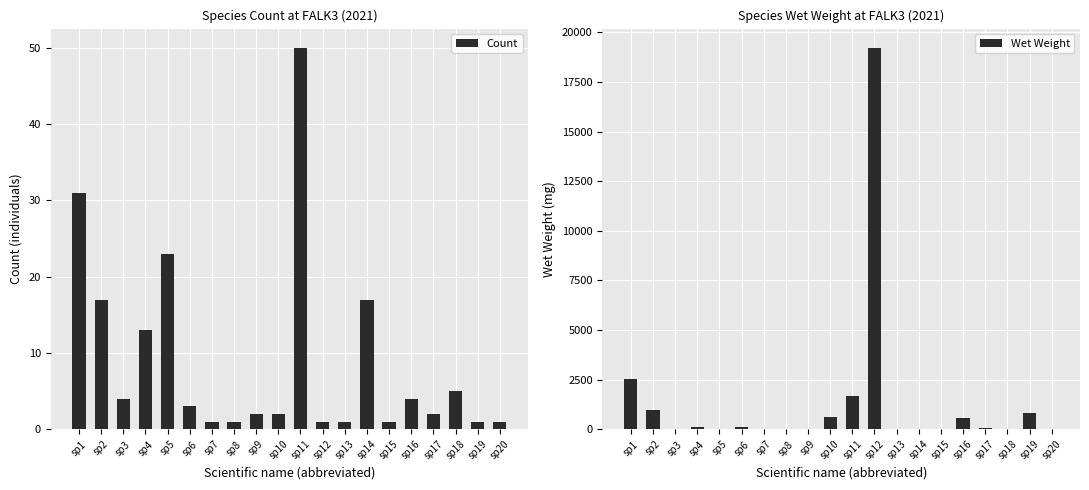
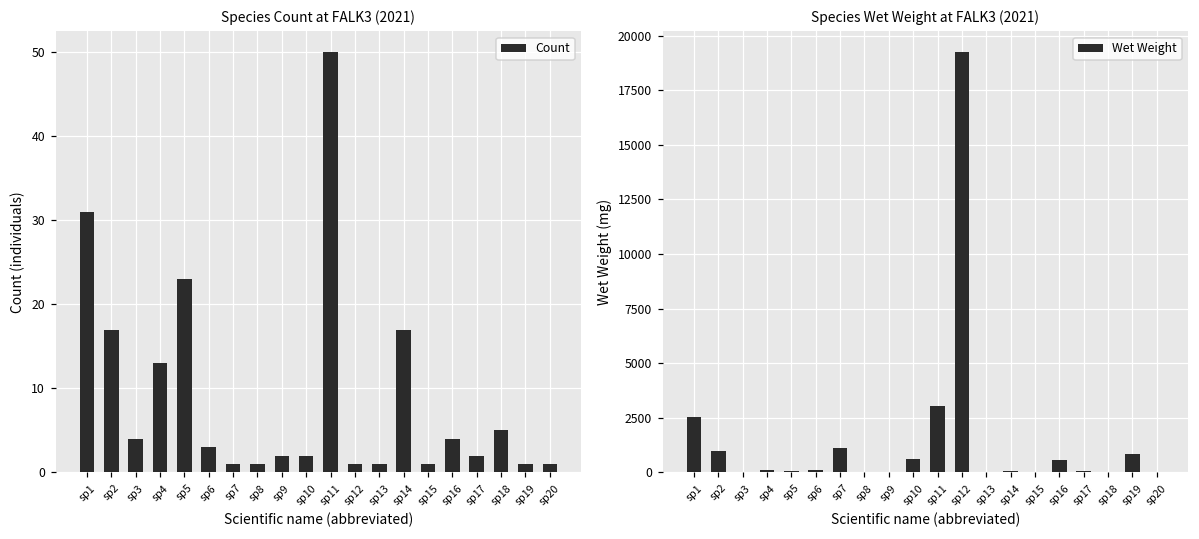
Species Wet Weight at FALK3 (2021), sp7: 0 -> 1100
Species Wet Weight at FALK3 (2021), sp11: 1700 -> 3000
